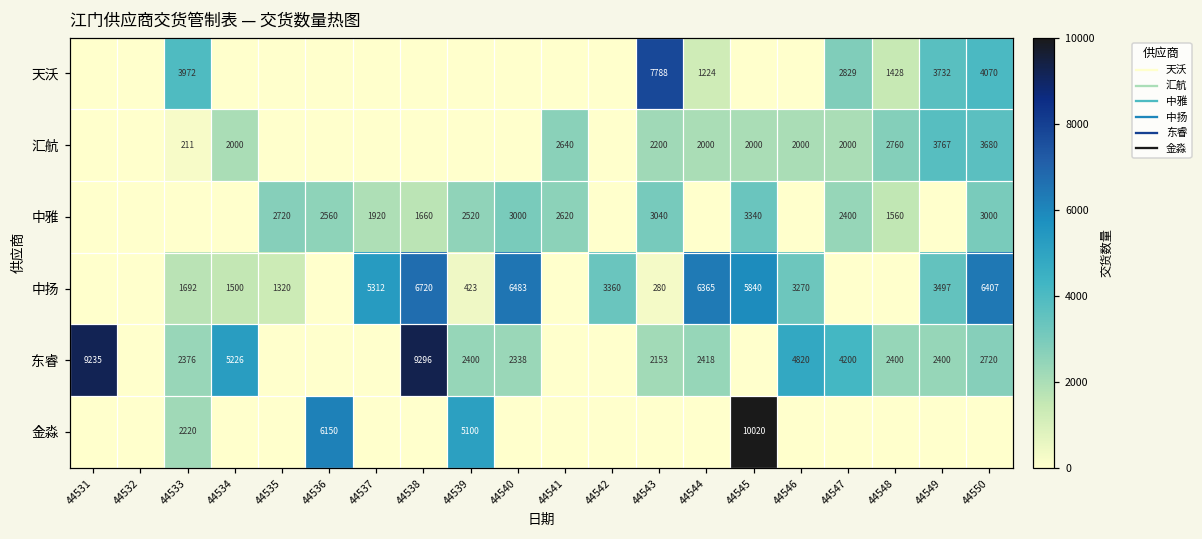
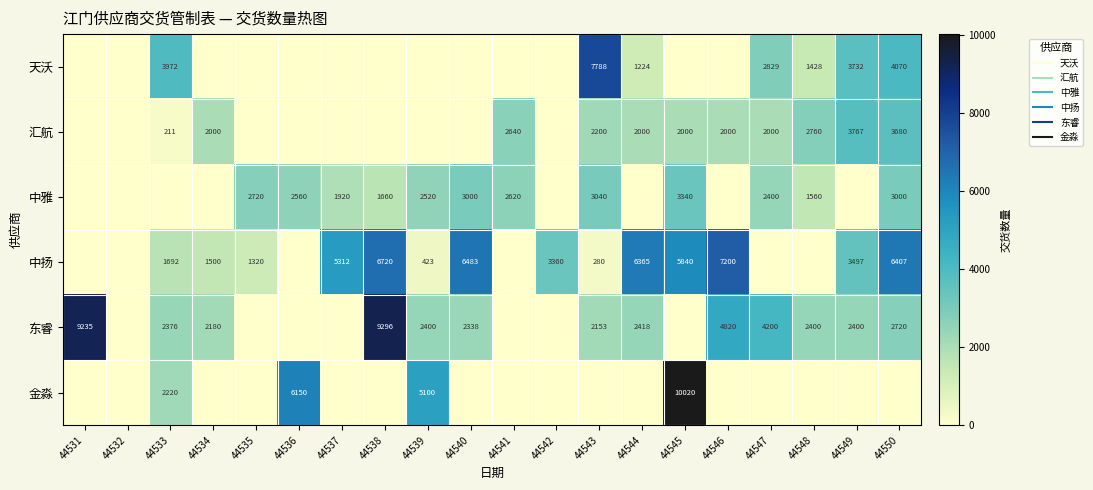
中扬, 44546: 3270 -> 7200
东睿, 44534: 5226 -> 2180
